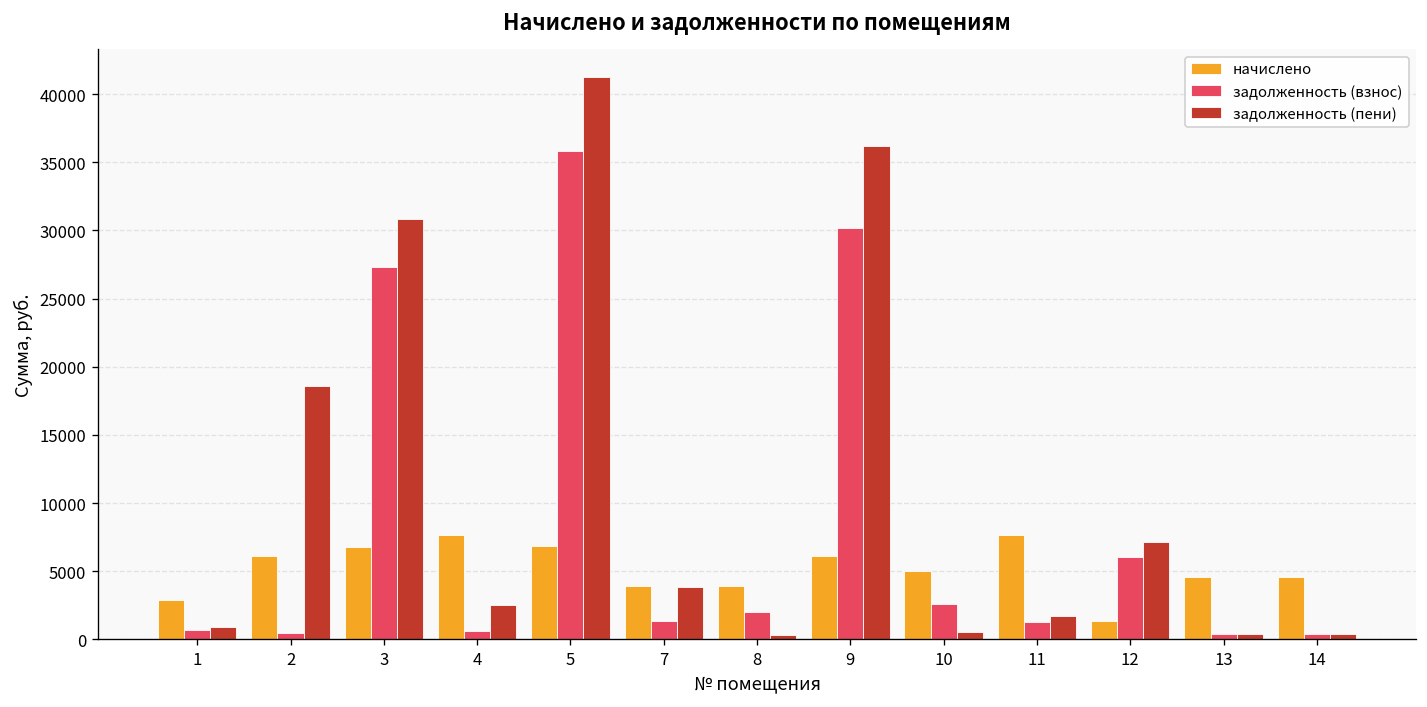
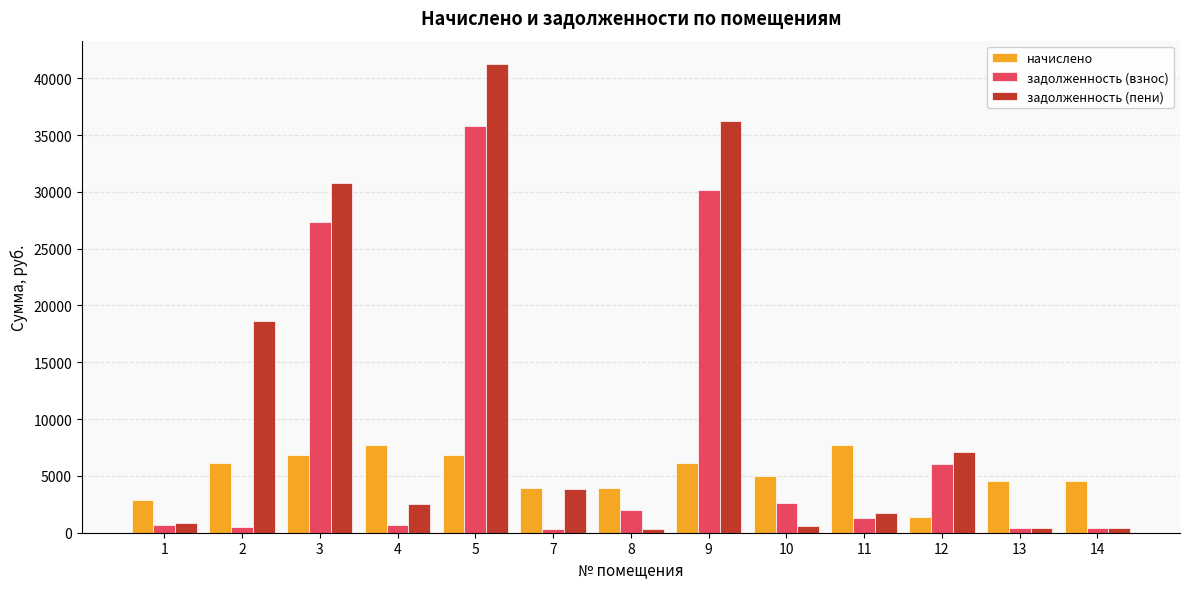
задолженность (взнос), 7: 1400 -> 300
